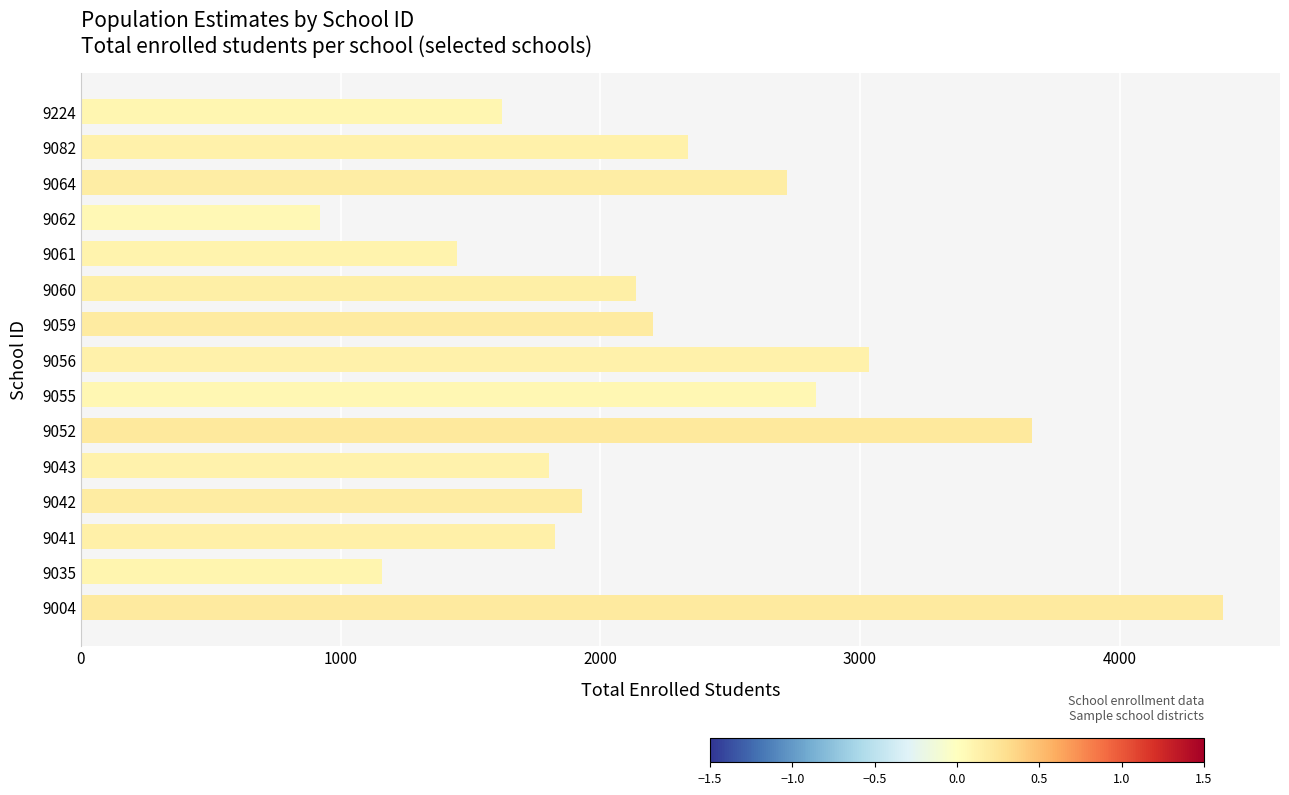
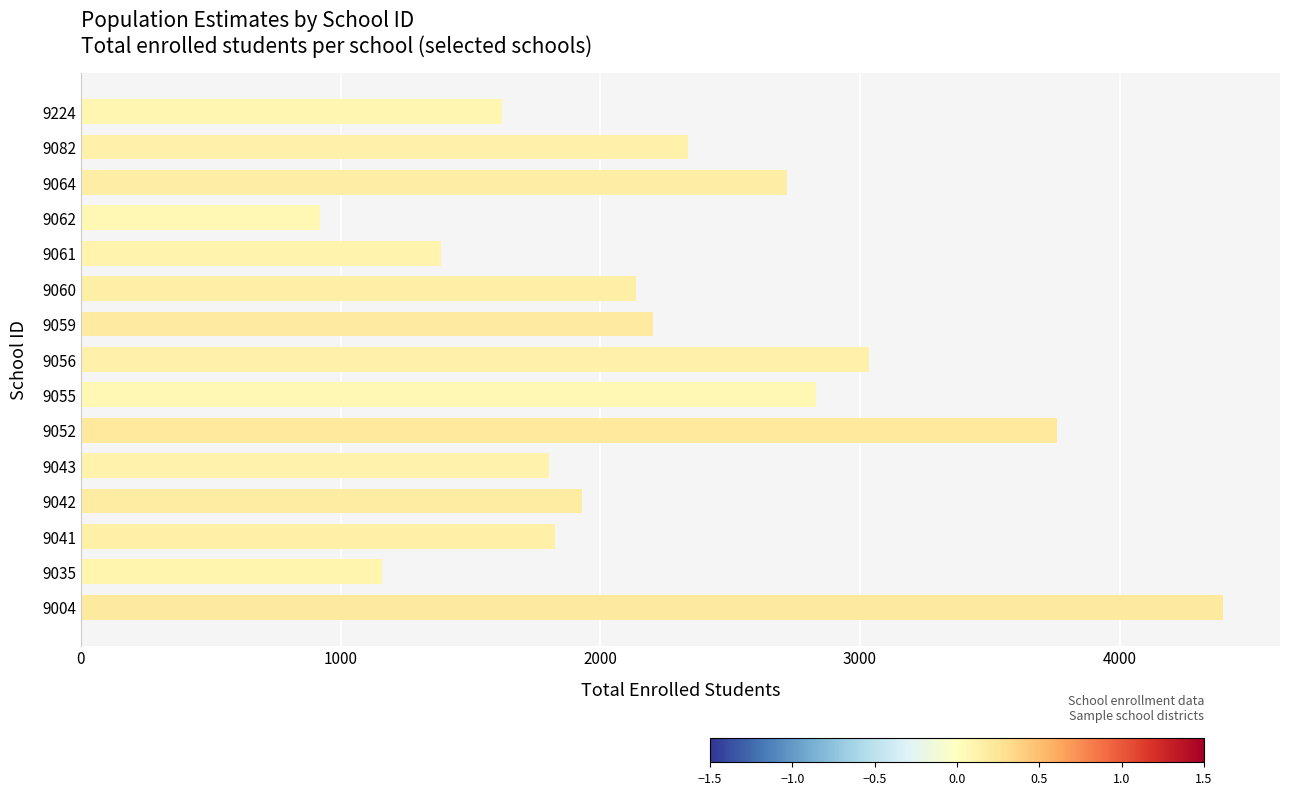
9061: 1450 -> 1390
9052: 3660 -> 3760
